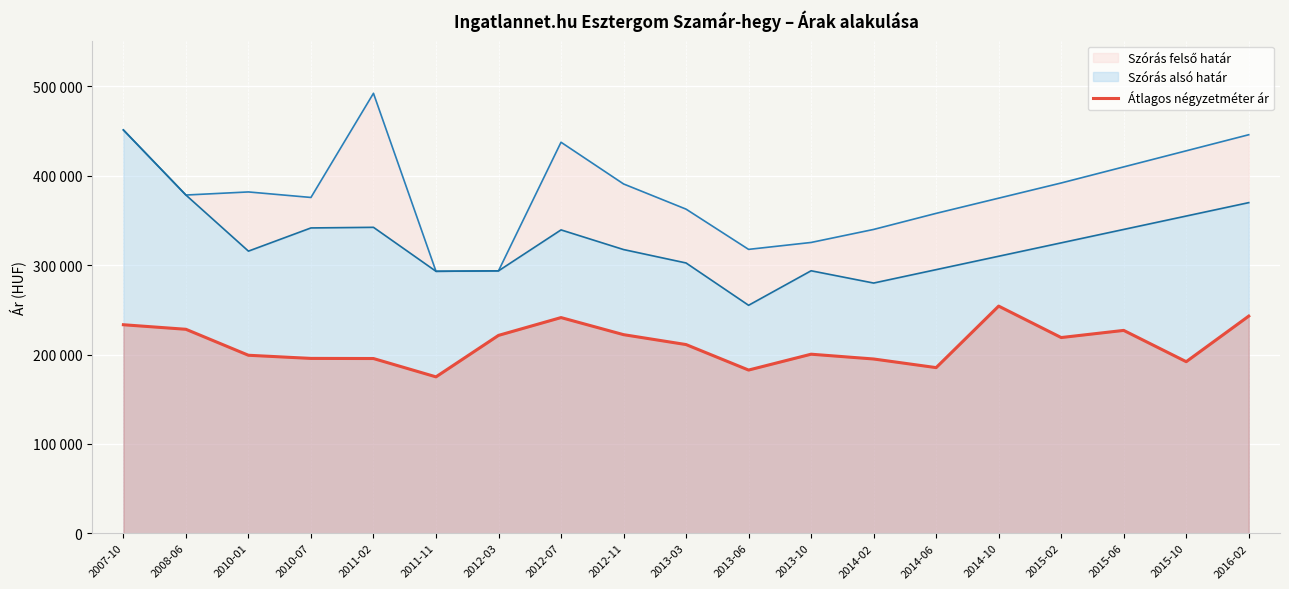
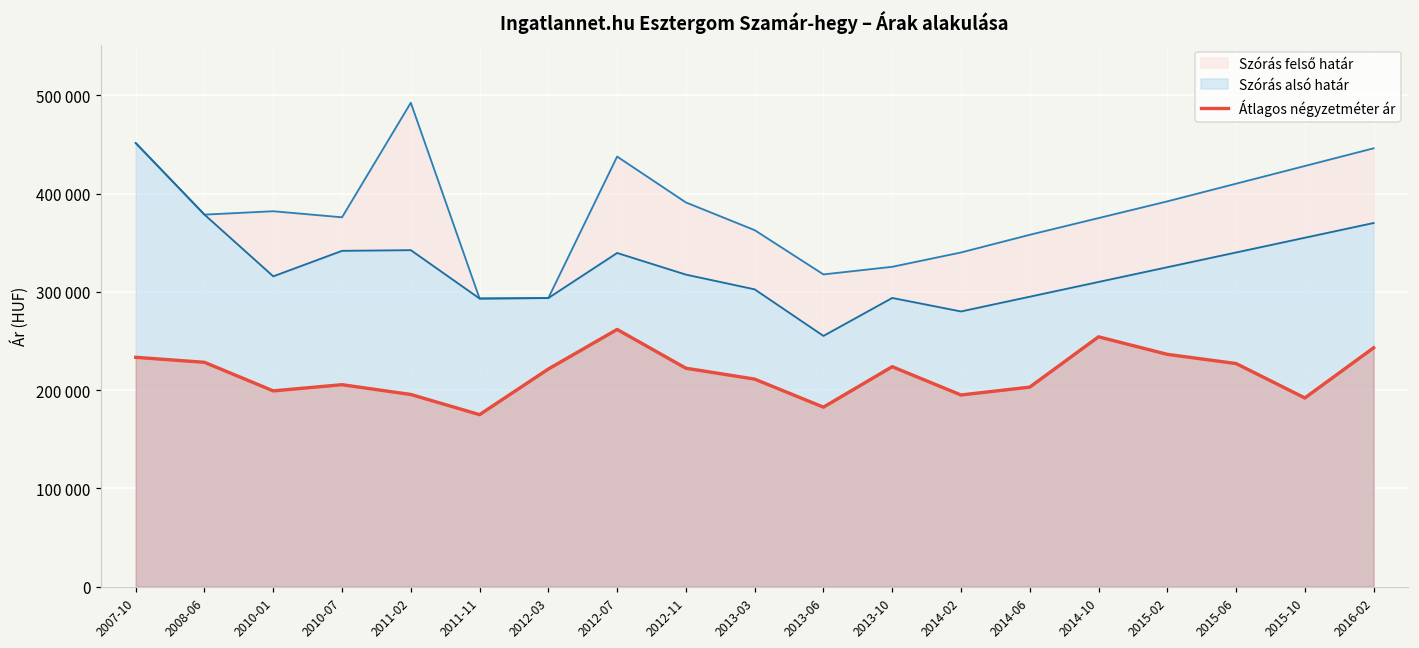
Átlagos négyzetméter ár, 2010-07: 200000 -> 210000
Átlagos négyzetméter ár, 2012-07: 240000 -> 260000
Átlagos négyzetméter ár, 2013-10: 200000 -> 220000
Átlagos négyzetméter ár, 2014-06: 190000 -> 200000
Átlagos négyzetméter ár, 2015-02: 220000 -> 240000
